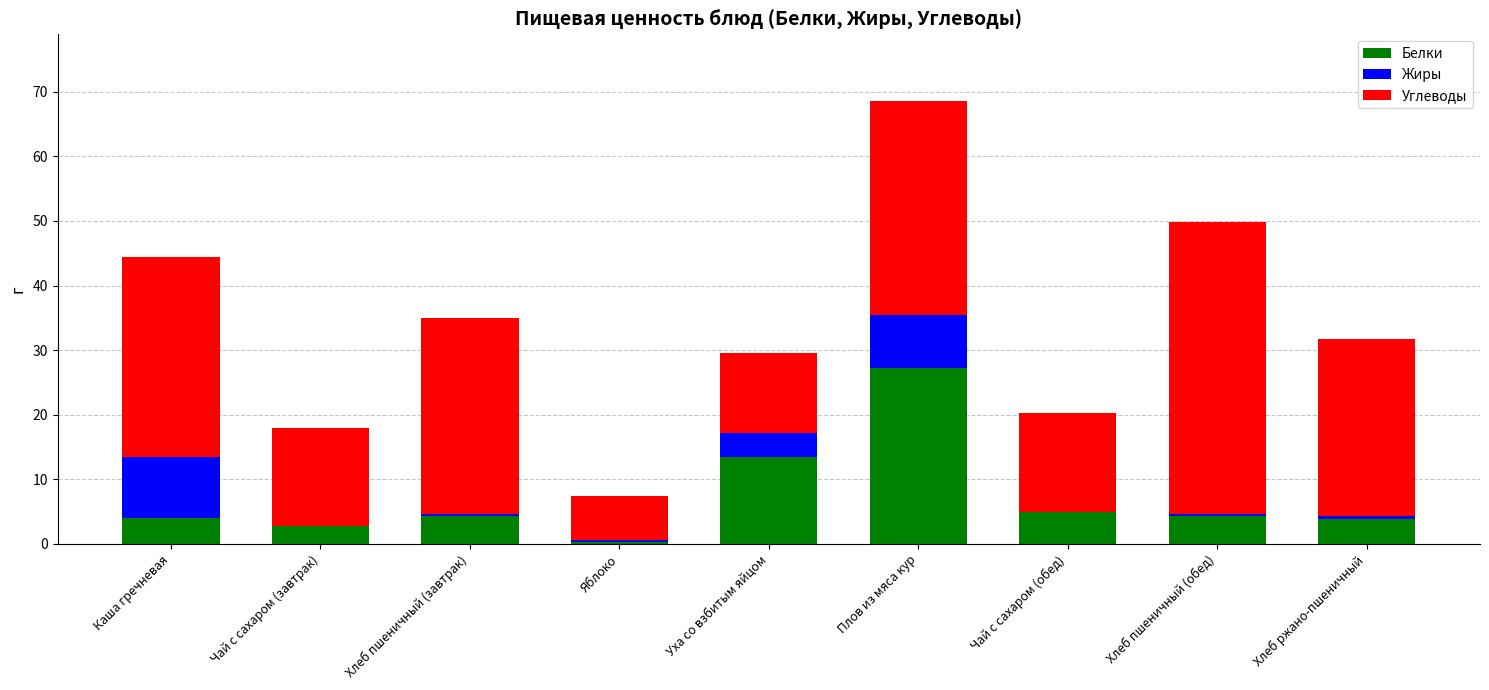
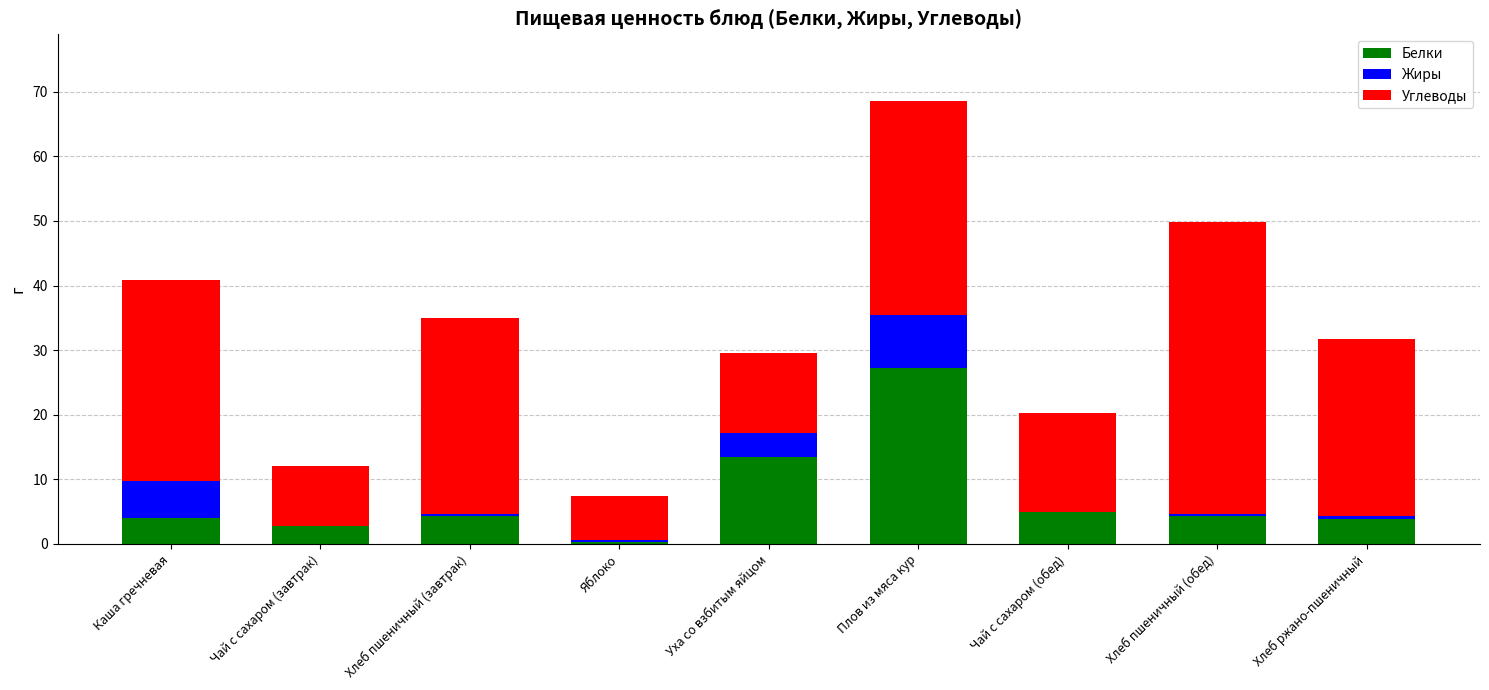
Жиры, Каша гречневая: 9 -> 6
Углеводы, Чай с сахаром (завтрак): 15 -> 9
